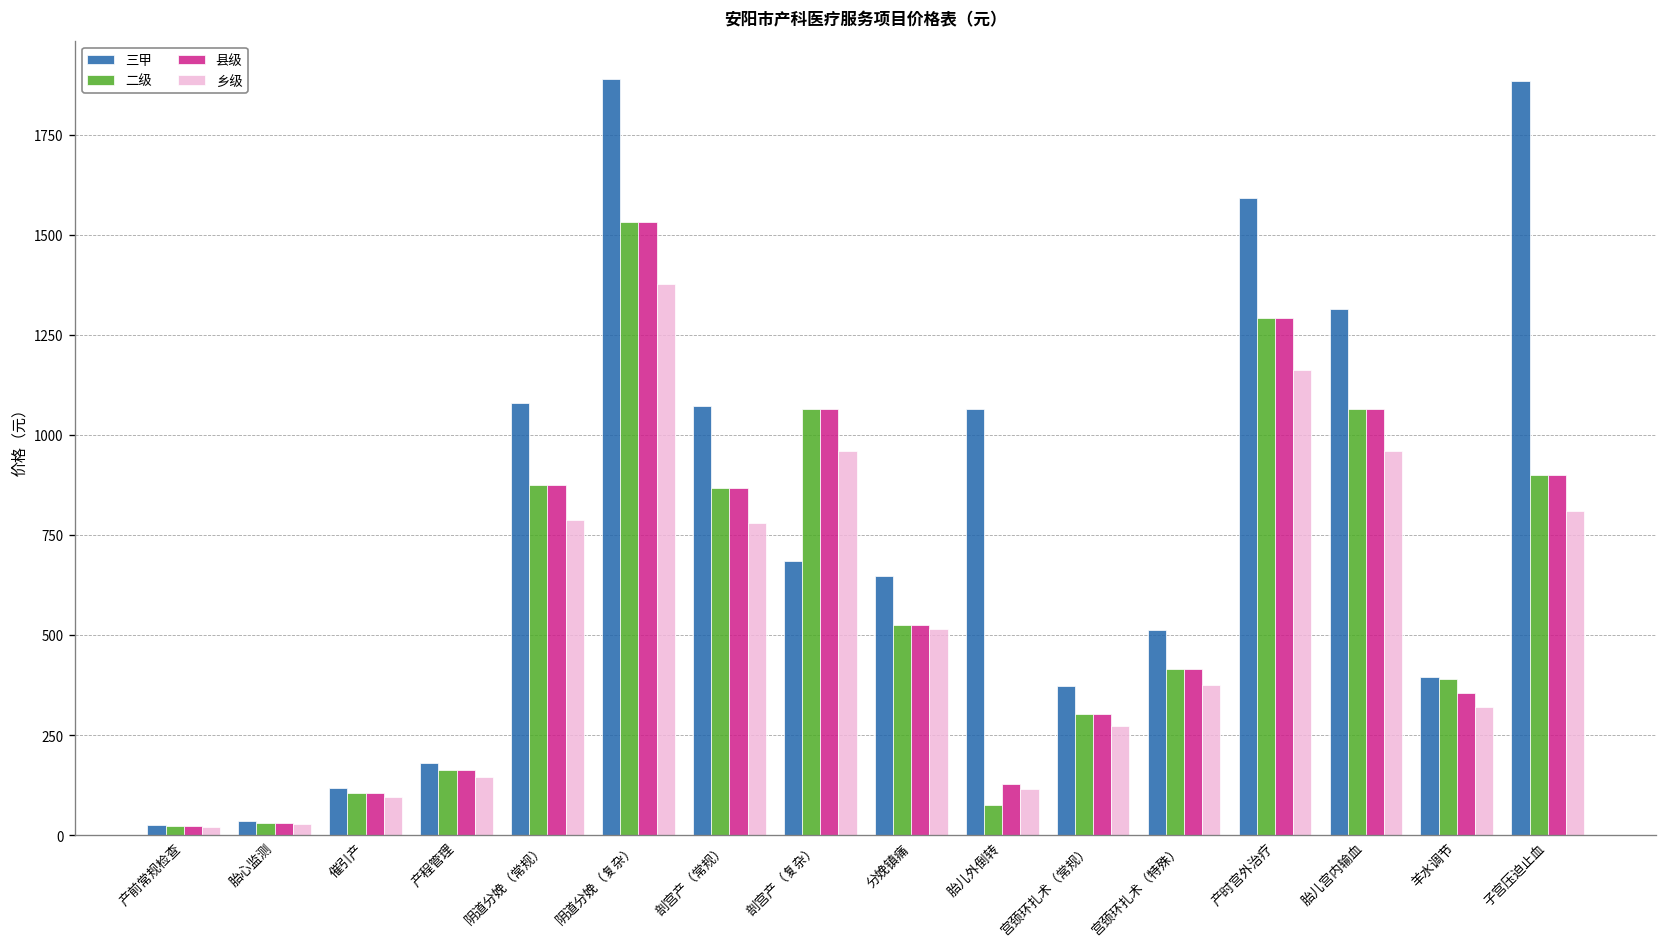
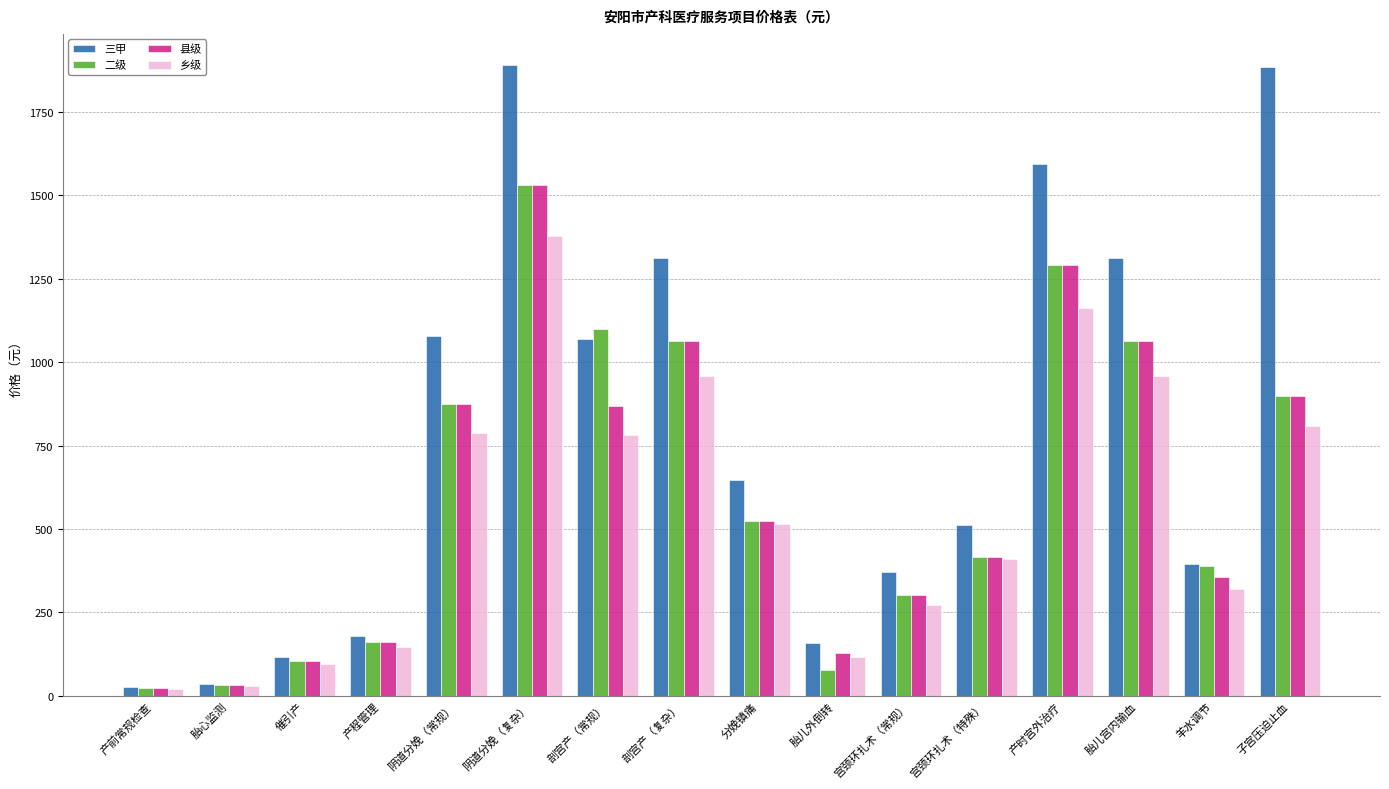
二级, 剖宫产（常规）: 870 -> 1100
三甲, 剖宫产（复杂）: 690 -> 1310
三甲, 胎儿外倒转: 1060 -> 160
乡级, 宫颈环扎术（特殊）: 370 -> 410
